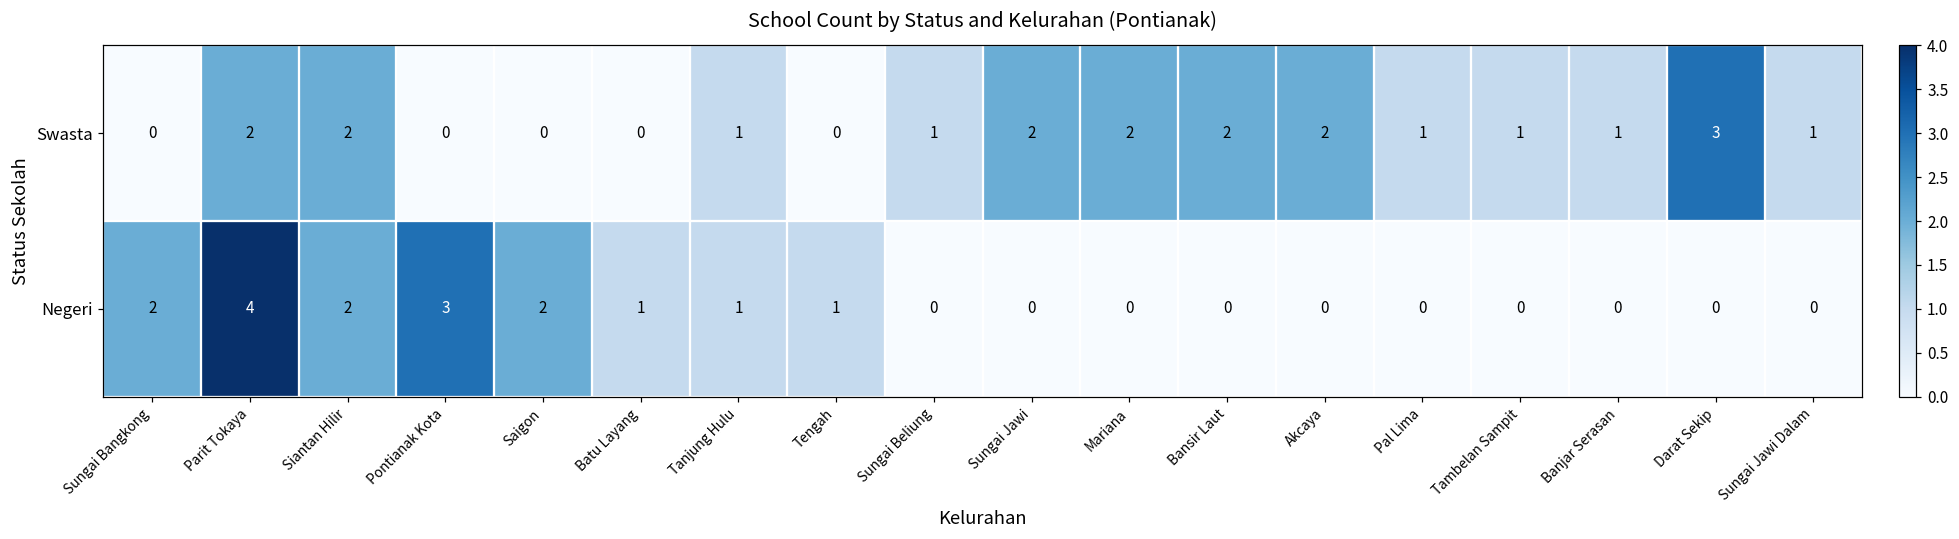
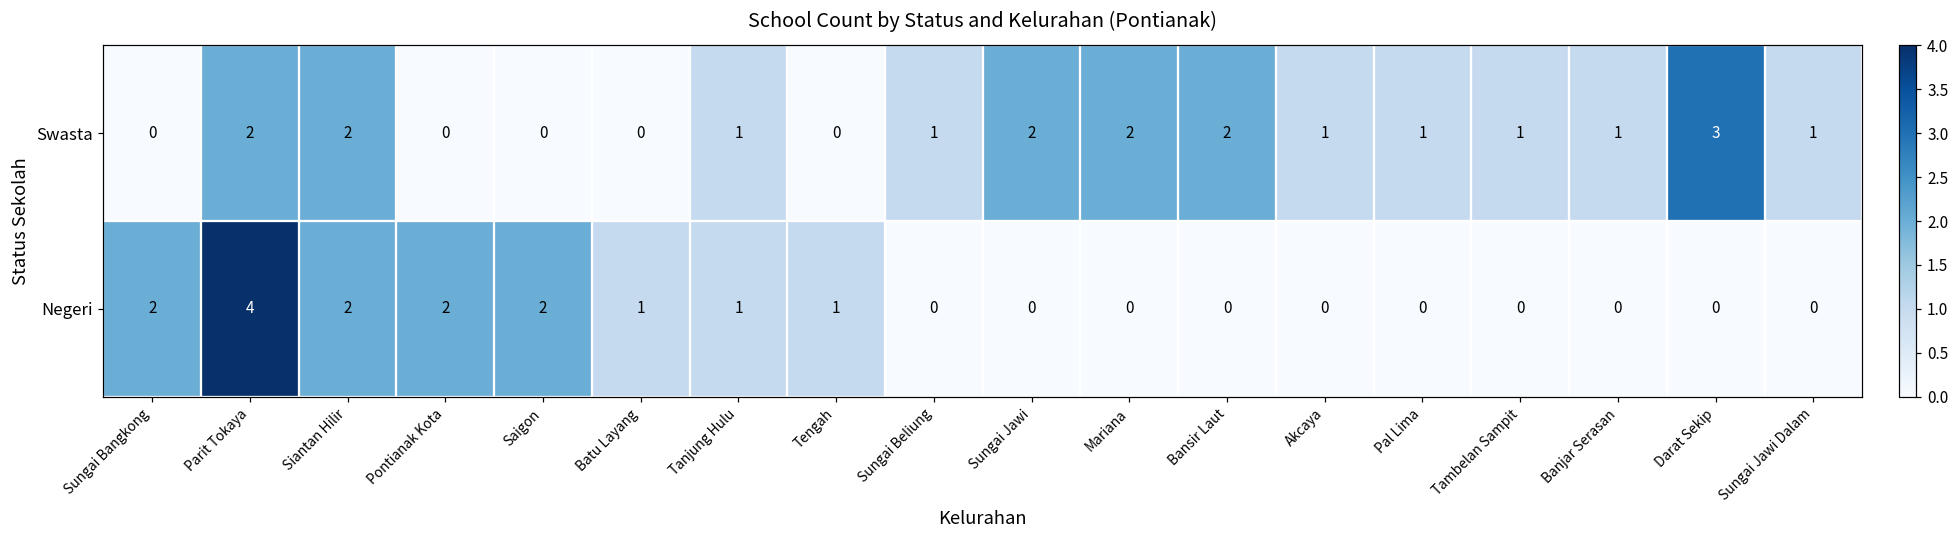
Swasta, Akcaya: 2 -> 1
Negeri, Pontianak Kota: 3 -> 2
